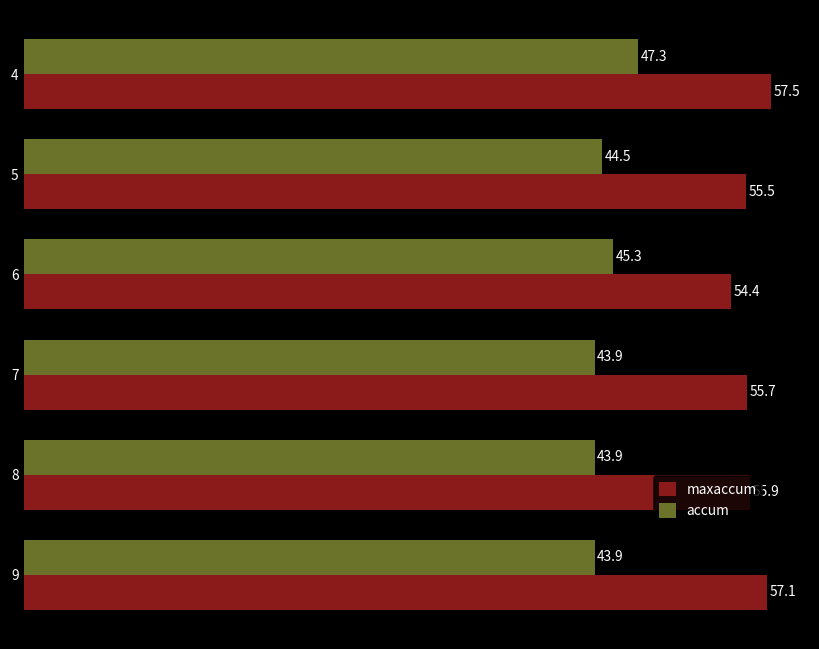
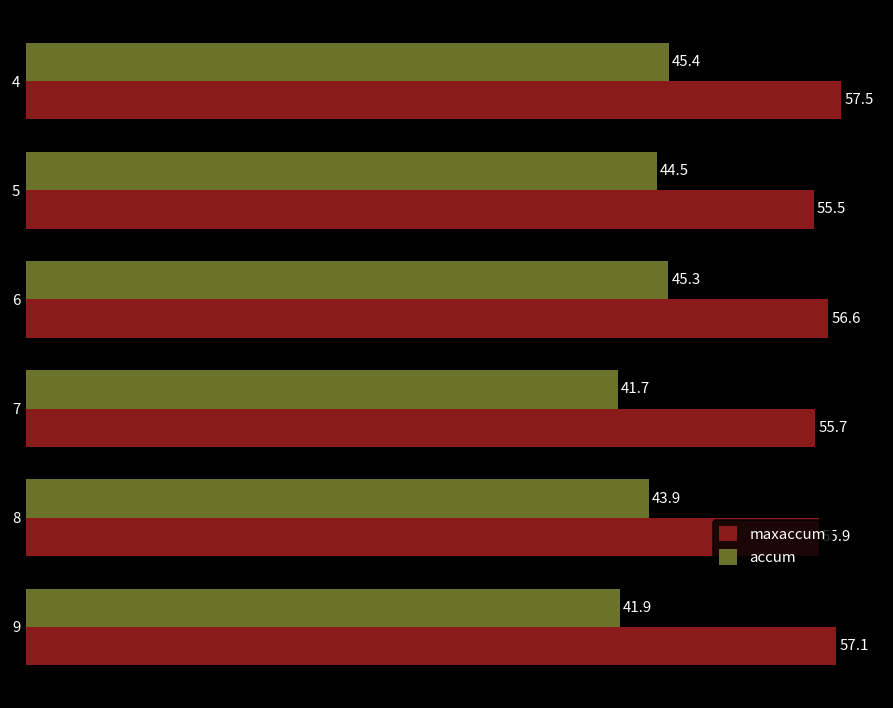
accum, 4: 47.3 -> 45.4
maxaccum, 6: 54.4 -> 56.6
accum, 7: 43.9 -> 41.7
accum, 9: 43.9 -> 41.9
